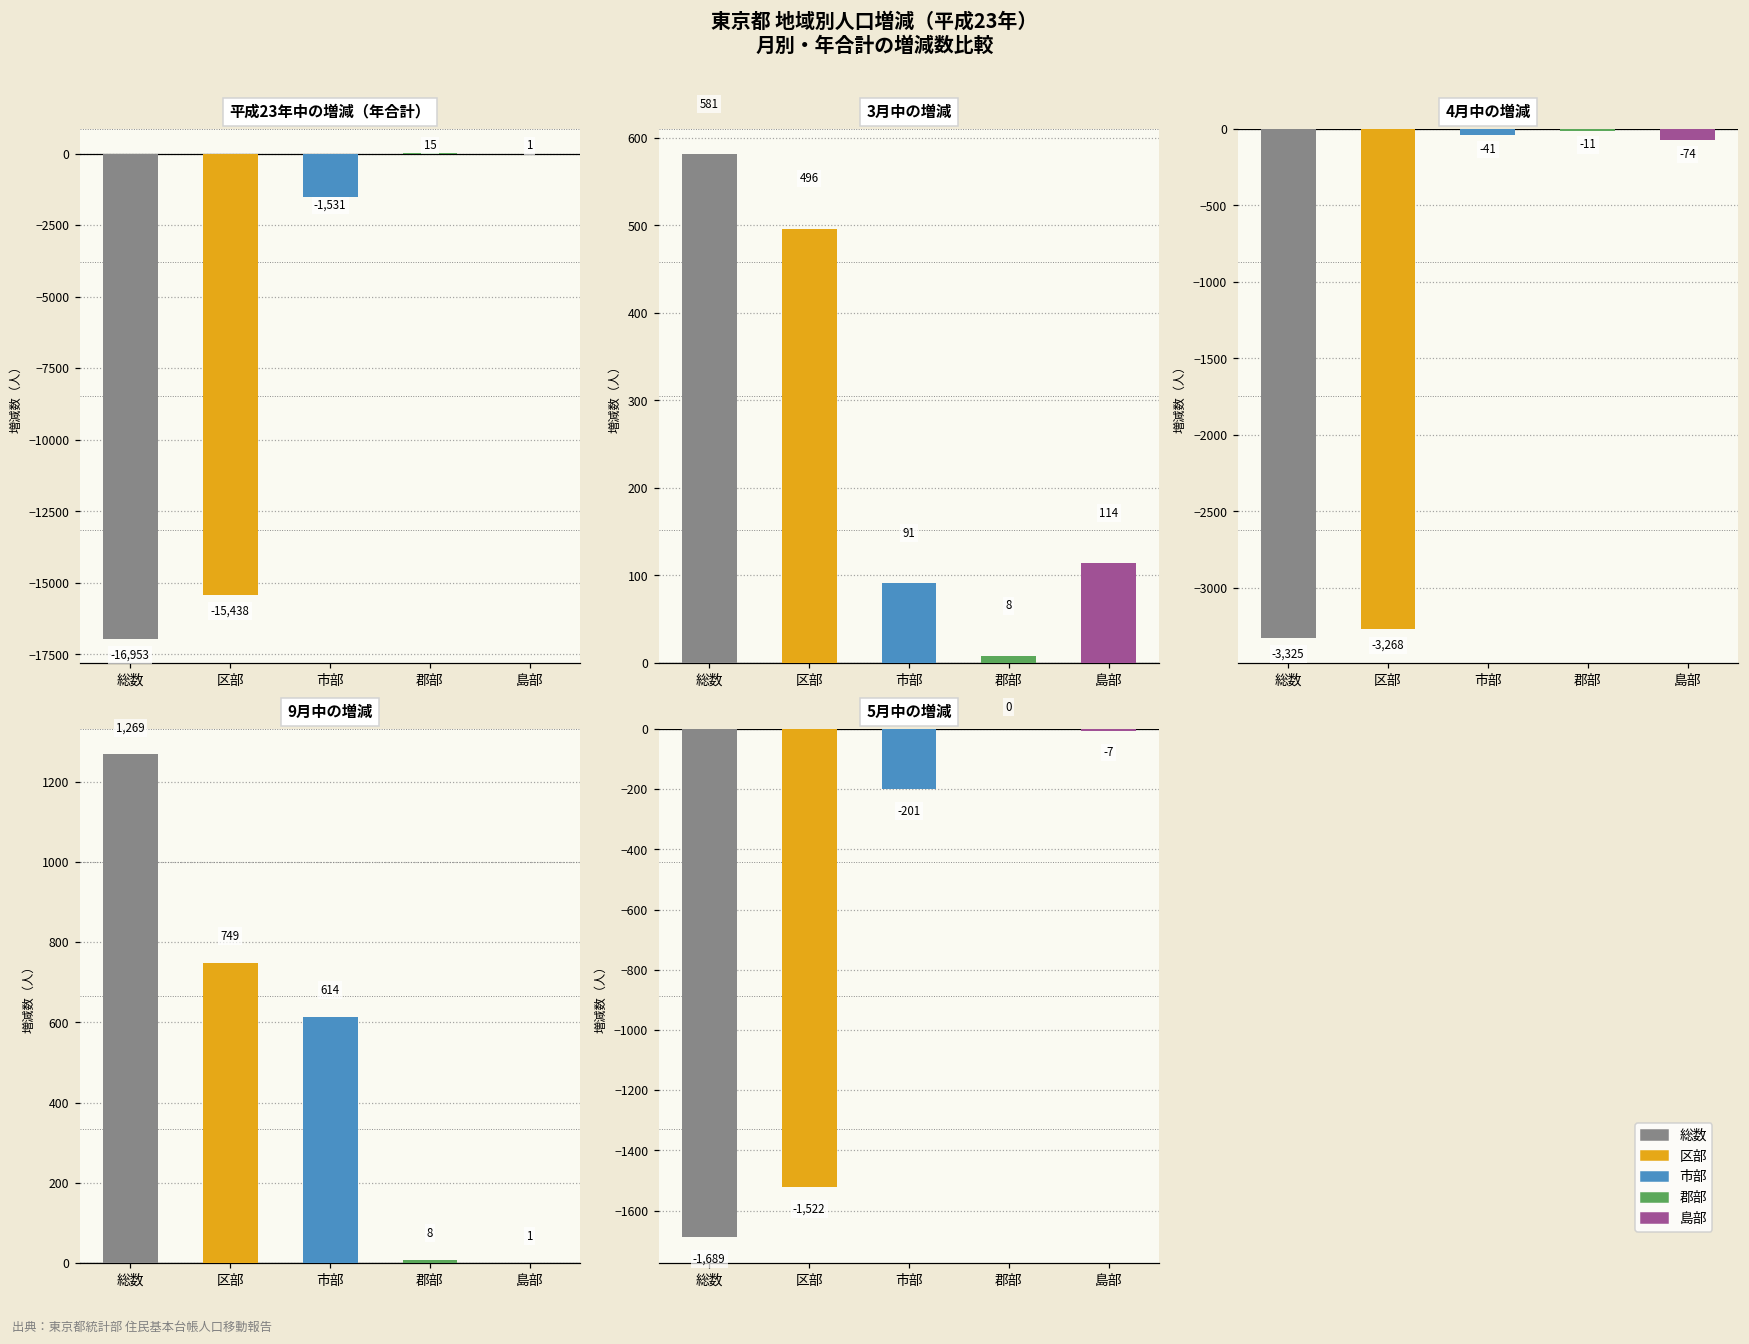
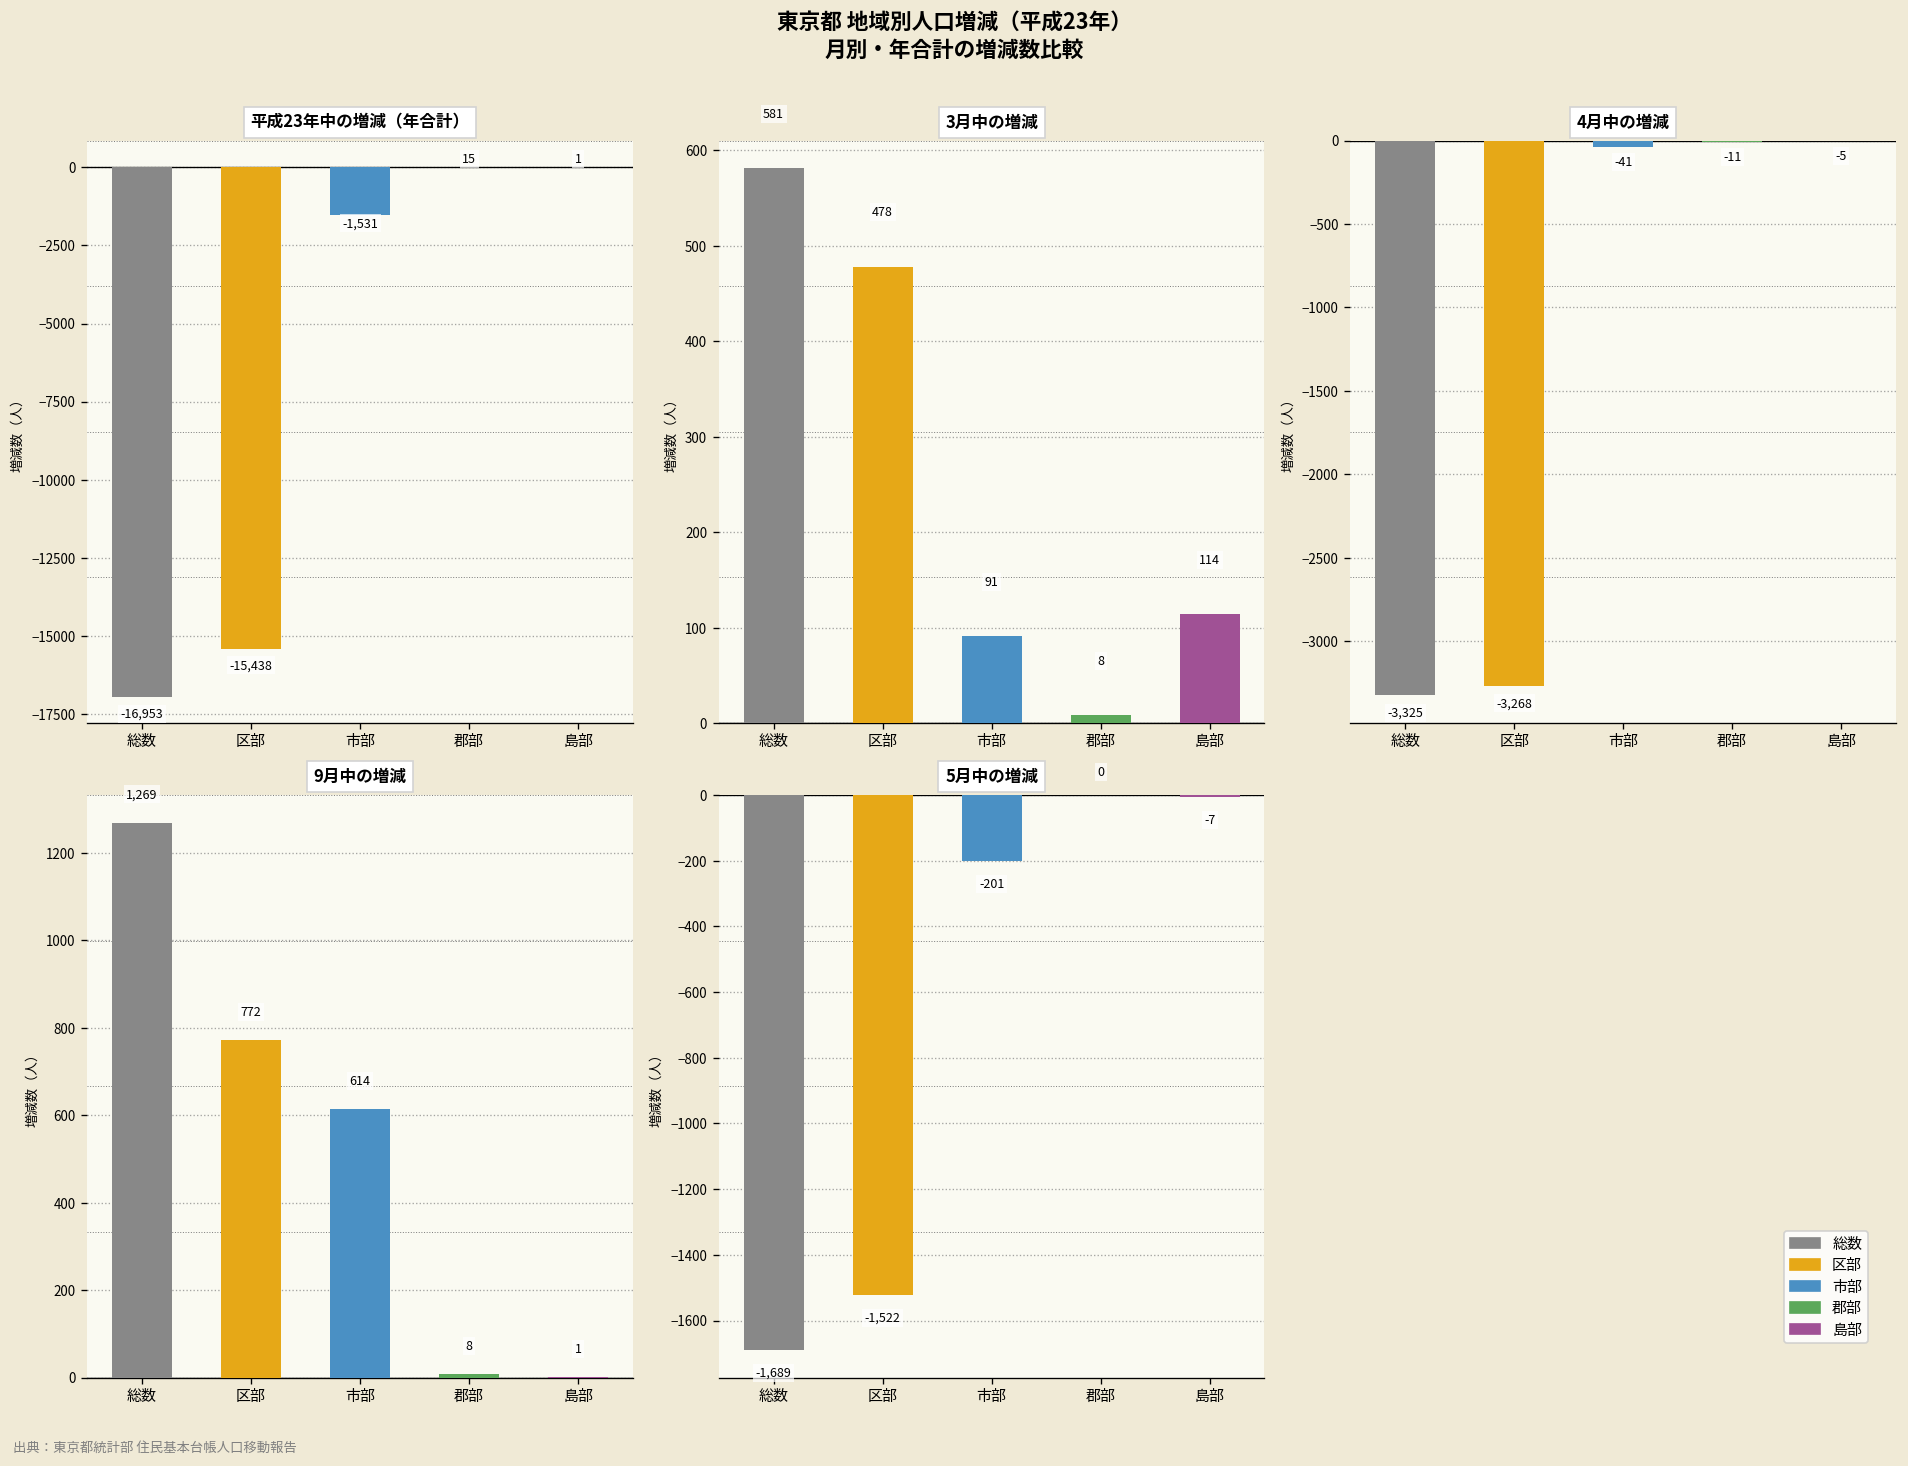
3月中の増減, 区部: 496 -> 478
4月中の増減, 島部: -74 -> -5
9月中の増減, 区部: 749 -> 772
